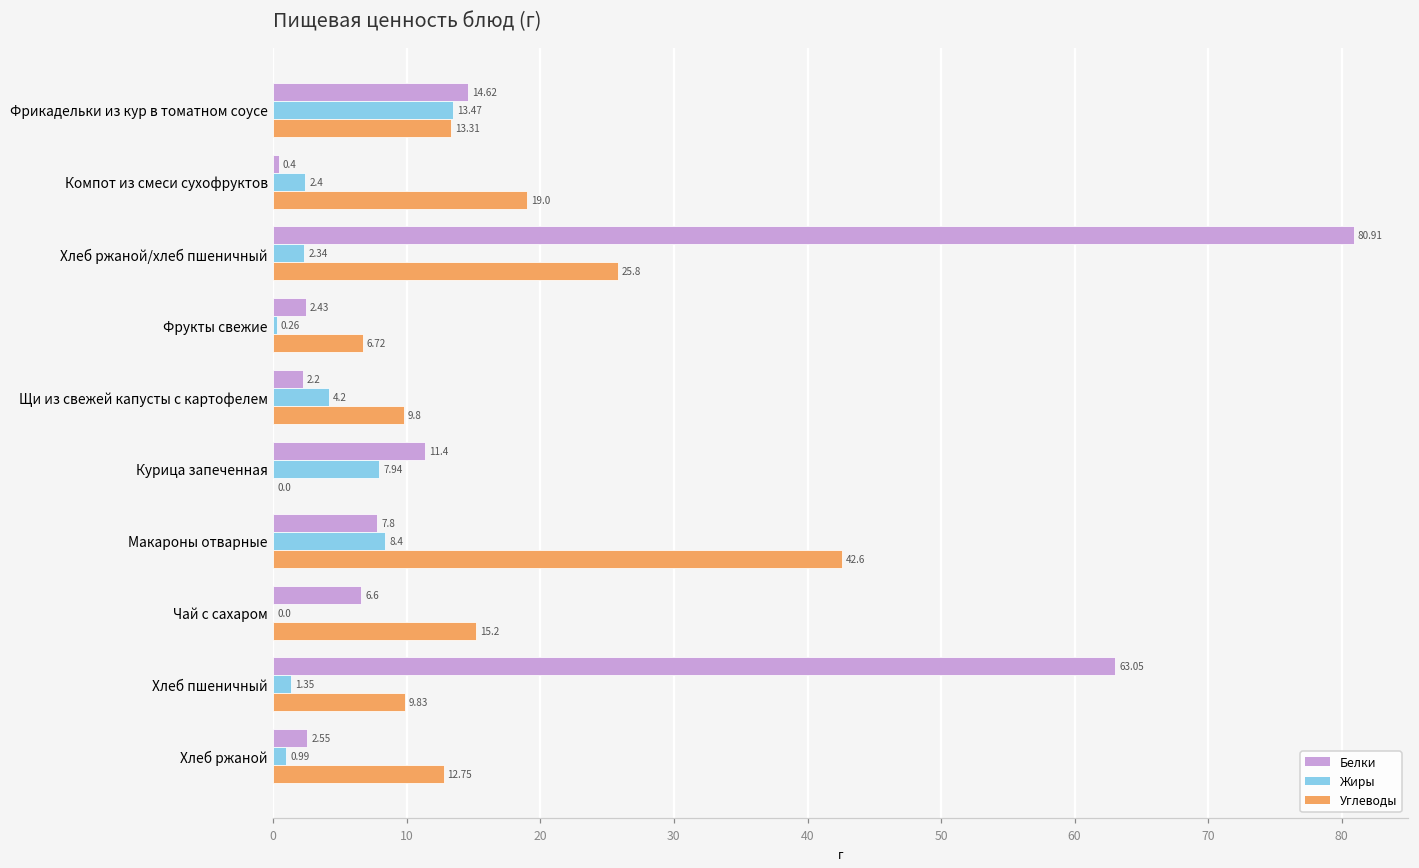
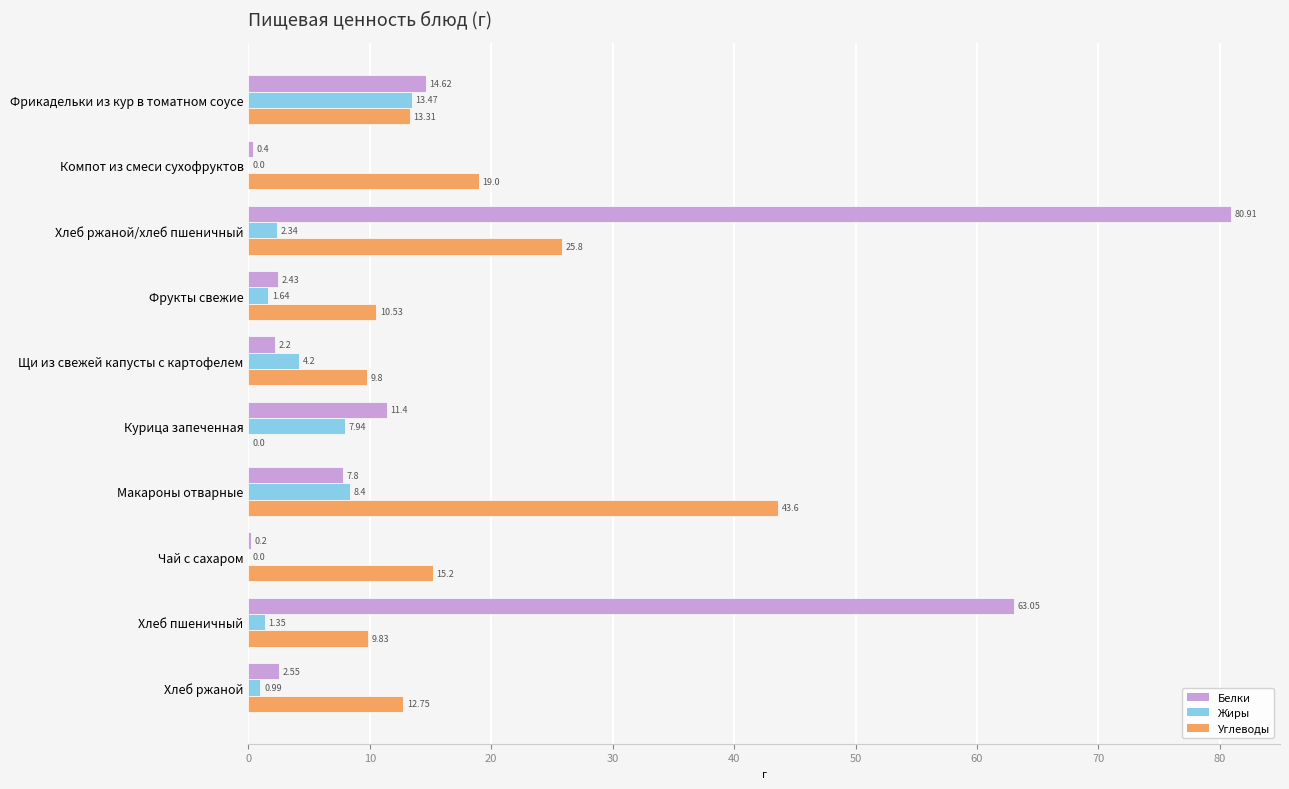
Жиры, Компот из смеси сухофруктов: 2.4 -> 0.0
Жиры, Фрукты свежие: 0.26 -> 1.64
Углеводы, Фрукты свежие: 6.72 -> 10.53
Углеводы, Макароны отварные: 42.6 -> 43.6
Белки, Чай с сахаром: 6.6 -> 0.2
